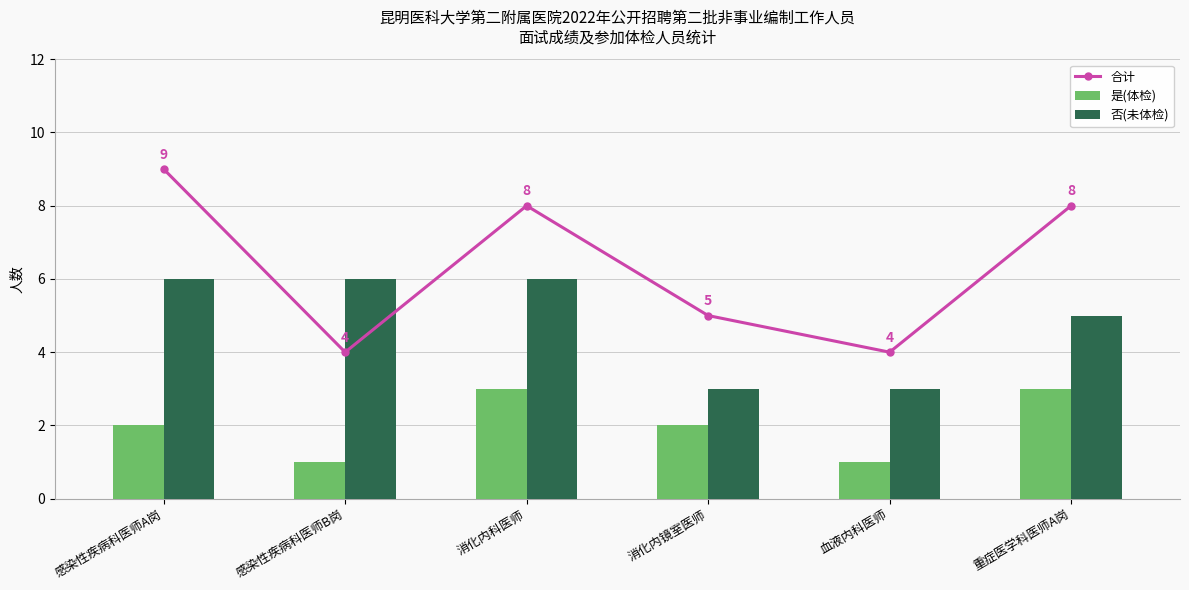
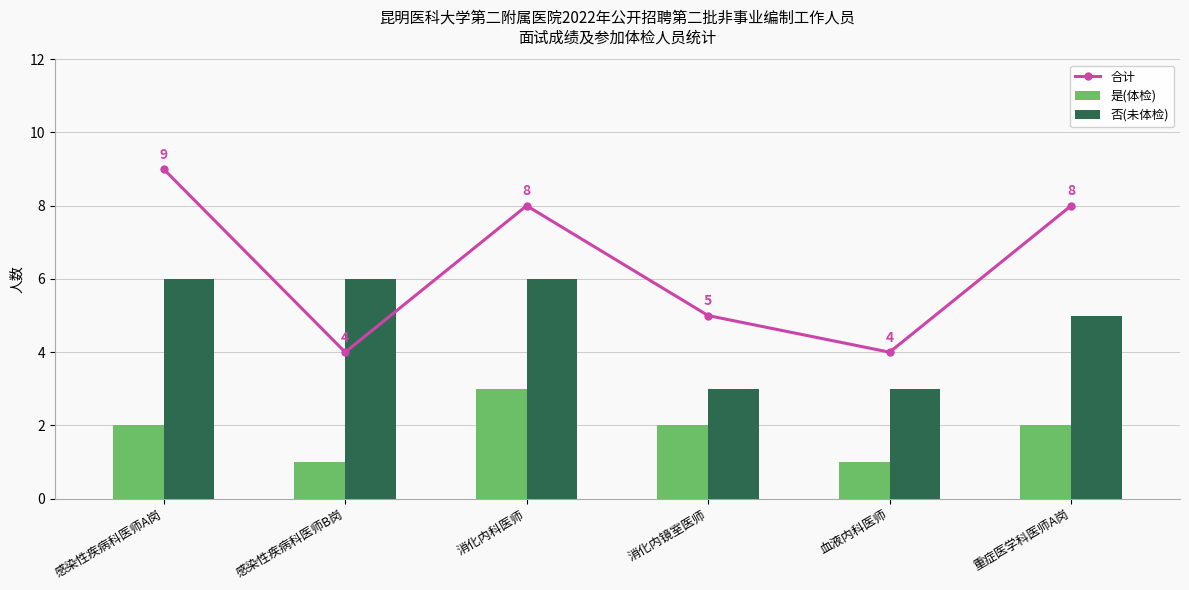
是(体检), 重症医学科医师A岗: 3 -> 2
